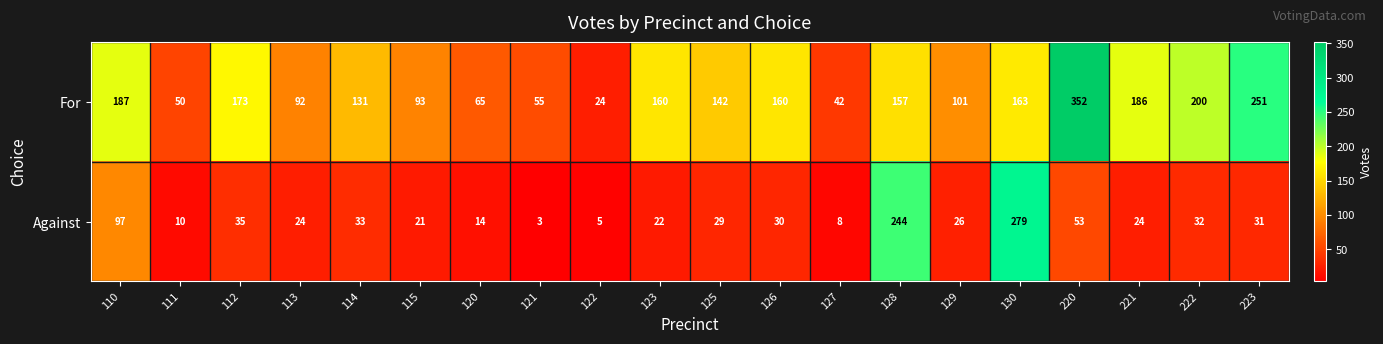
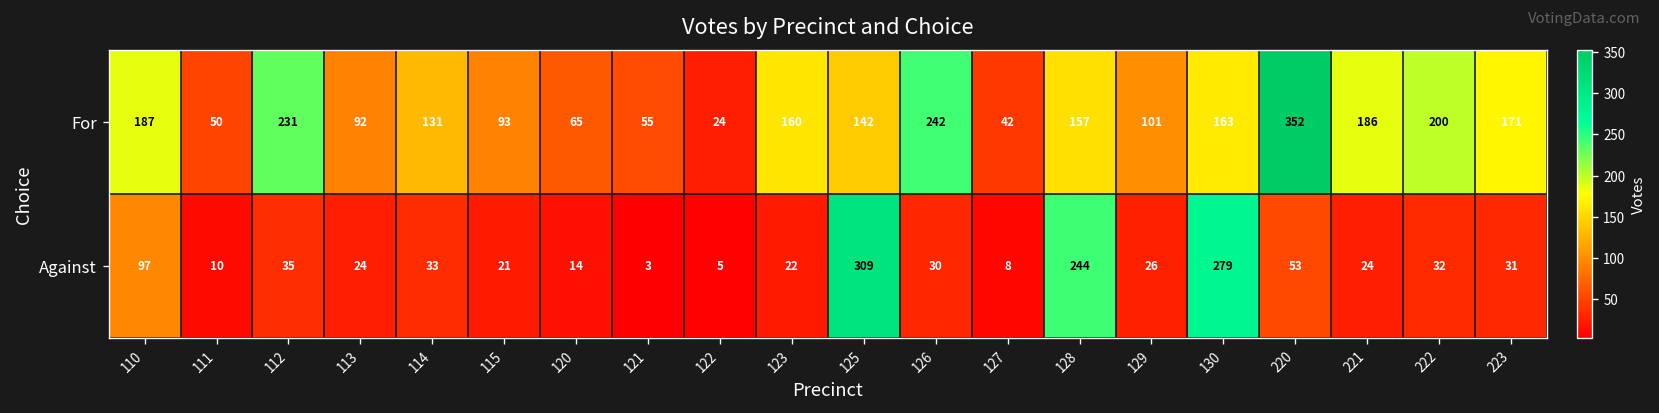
For, 112: 173 -> 231
For, 126: 160 -> 242
For, 223: 251 -> 171
Against, 125: 29 -> 309
